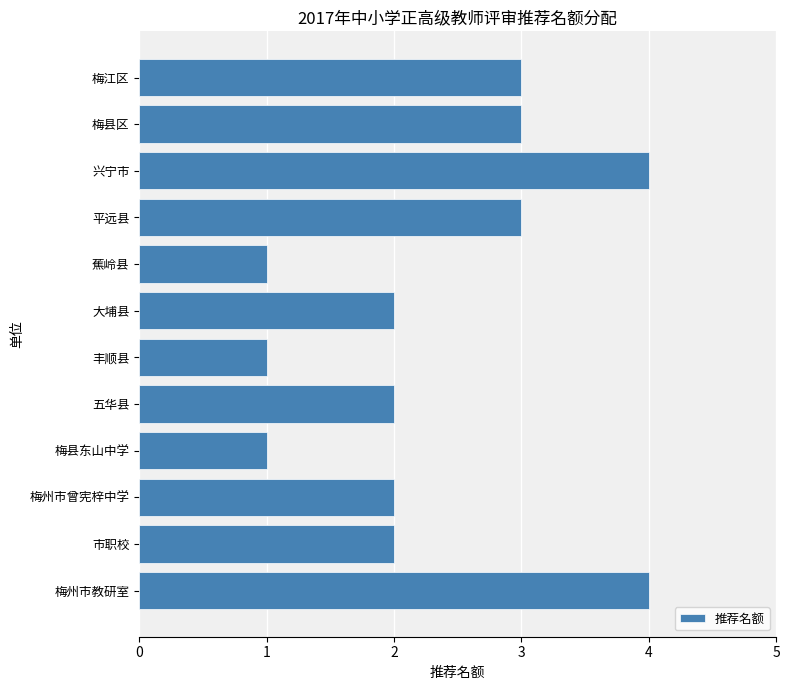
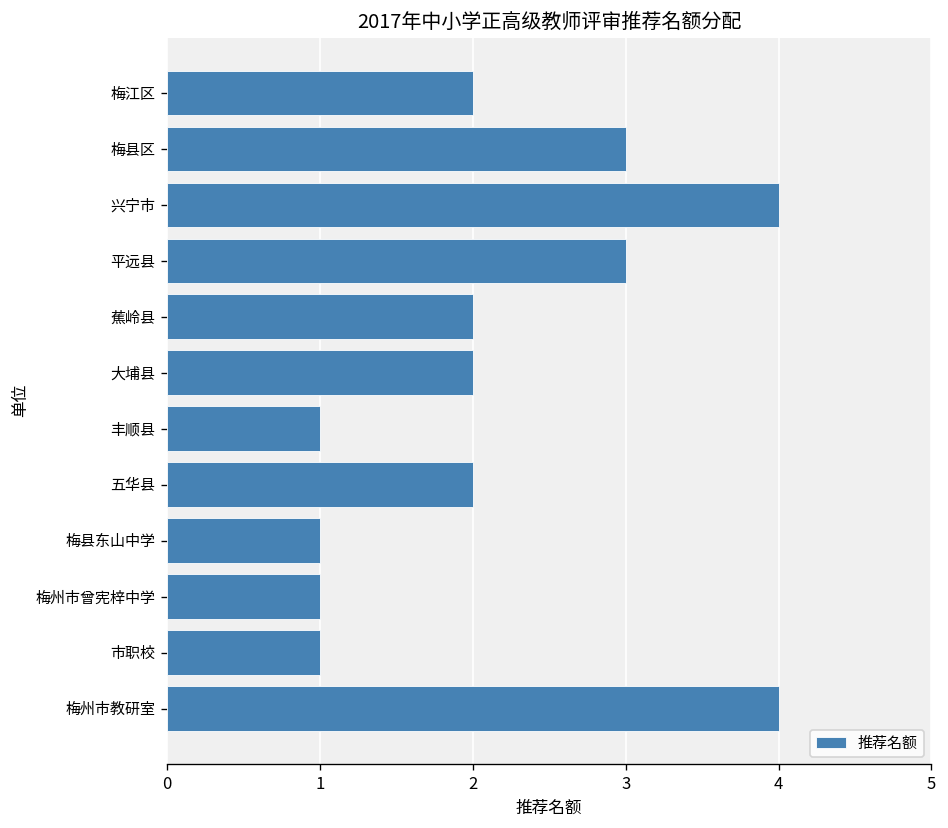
梅江区: 3 -> 2
蕉岭县: 1 -> 2
梅州市曾宪梓中学: 2 -> 1
市职校: 2 -> 1
